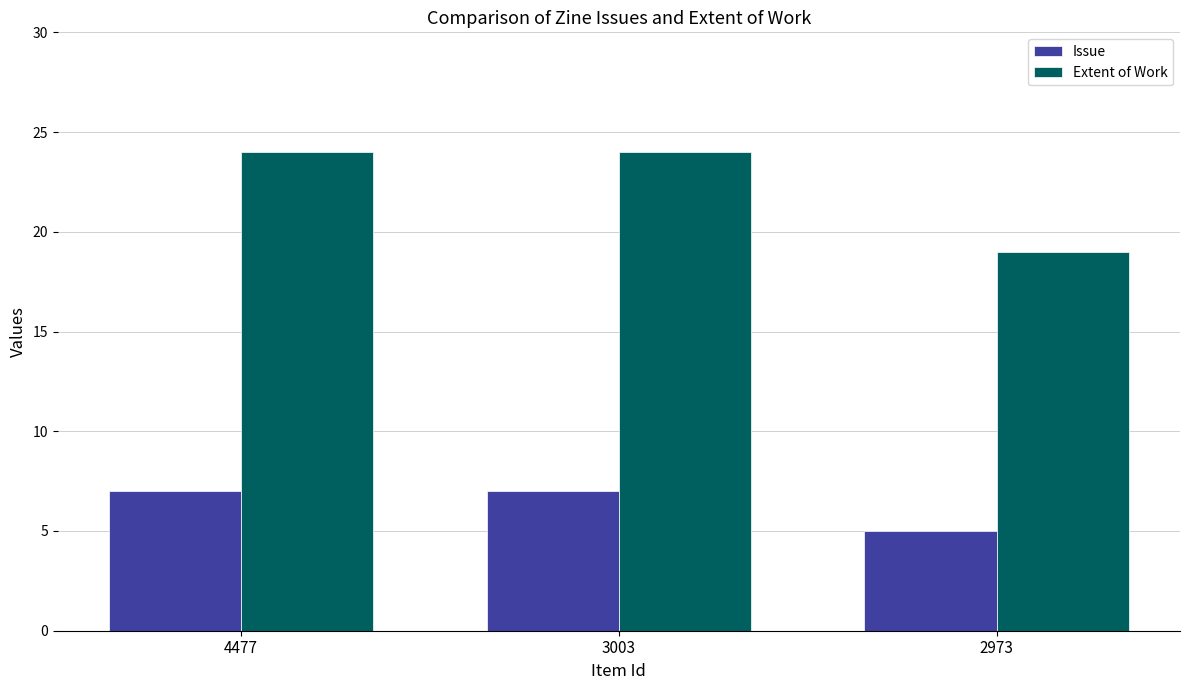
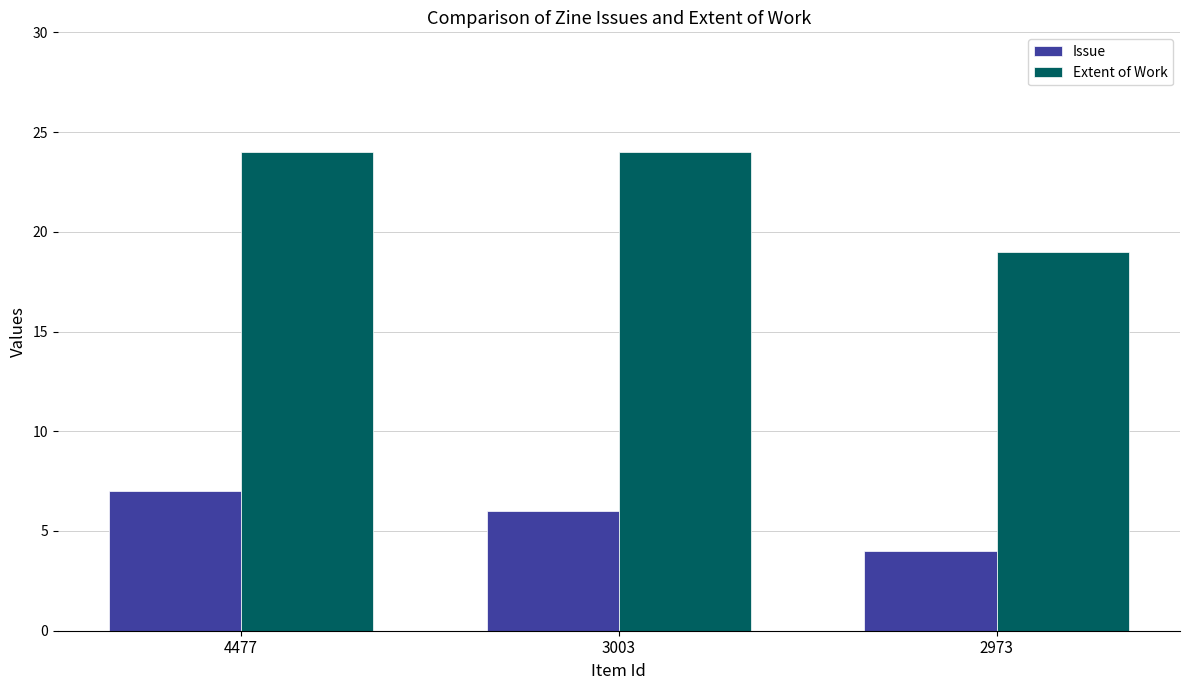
Issue, 3003: 7 -> 6
Issue, 2973: 5 -> 4
